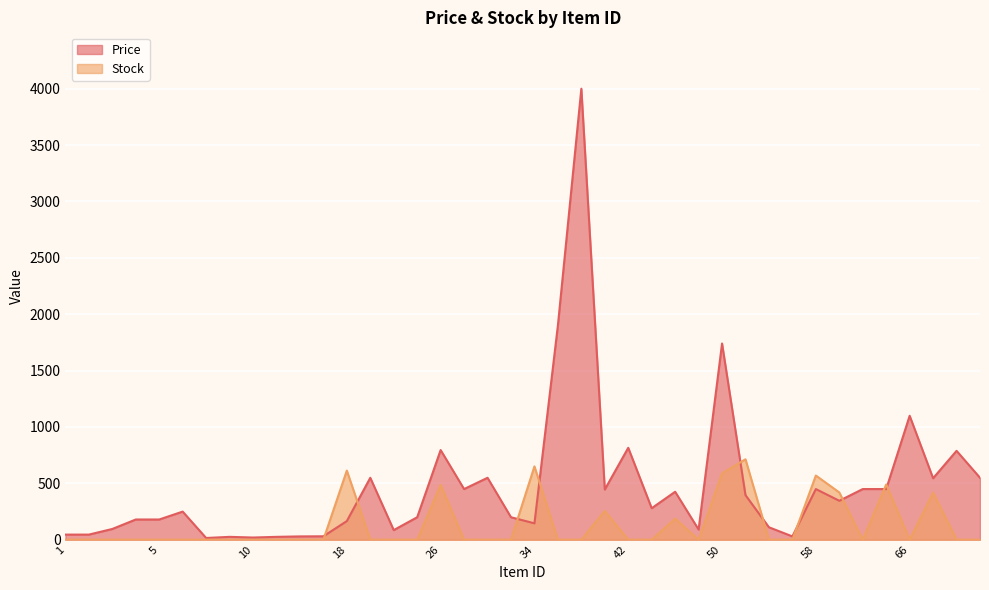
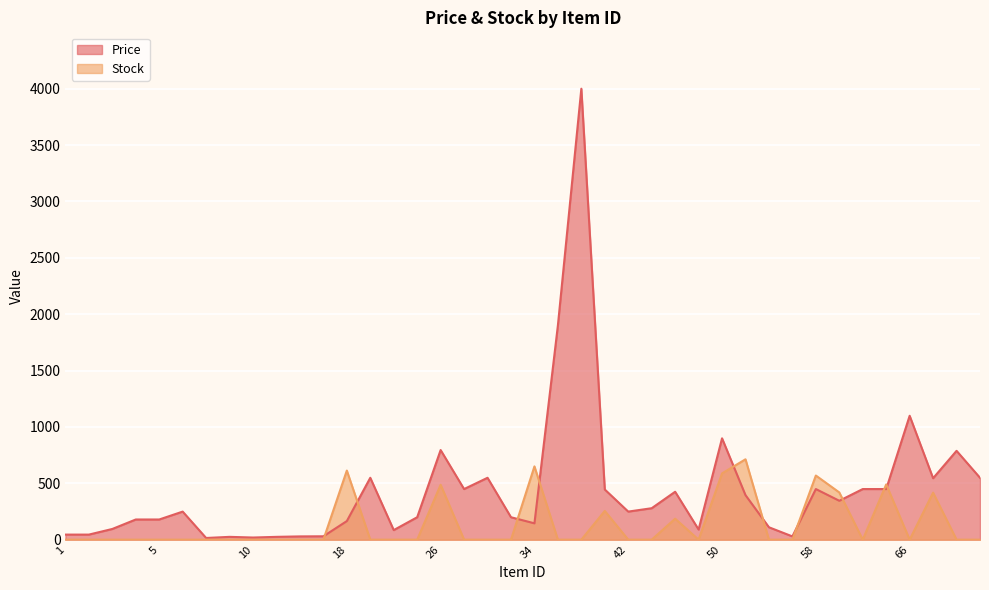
Price, 42: 820 -> 250
Price, 50: 1740 -> 900
